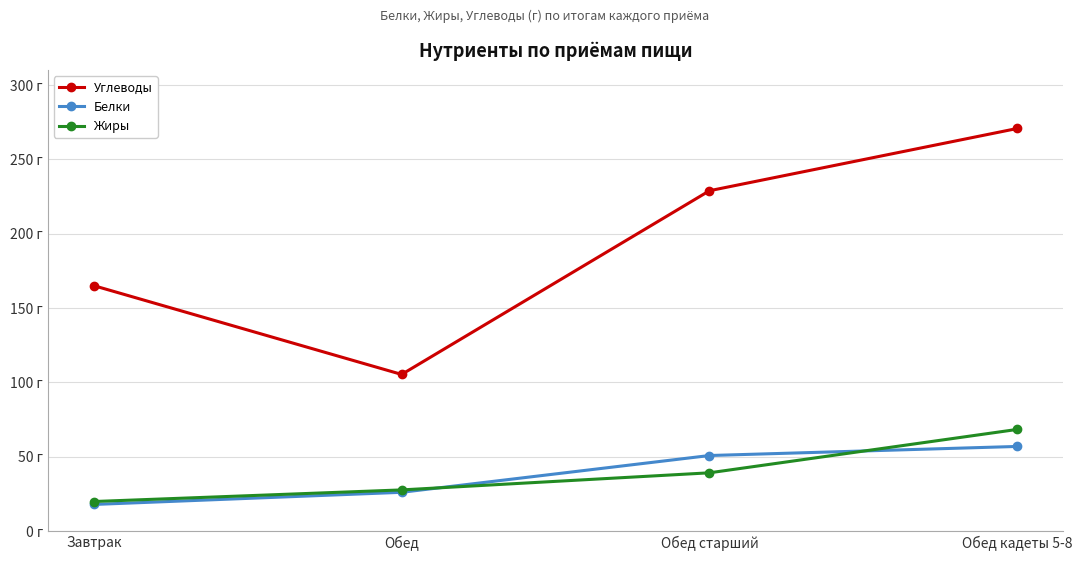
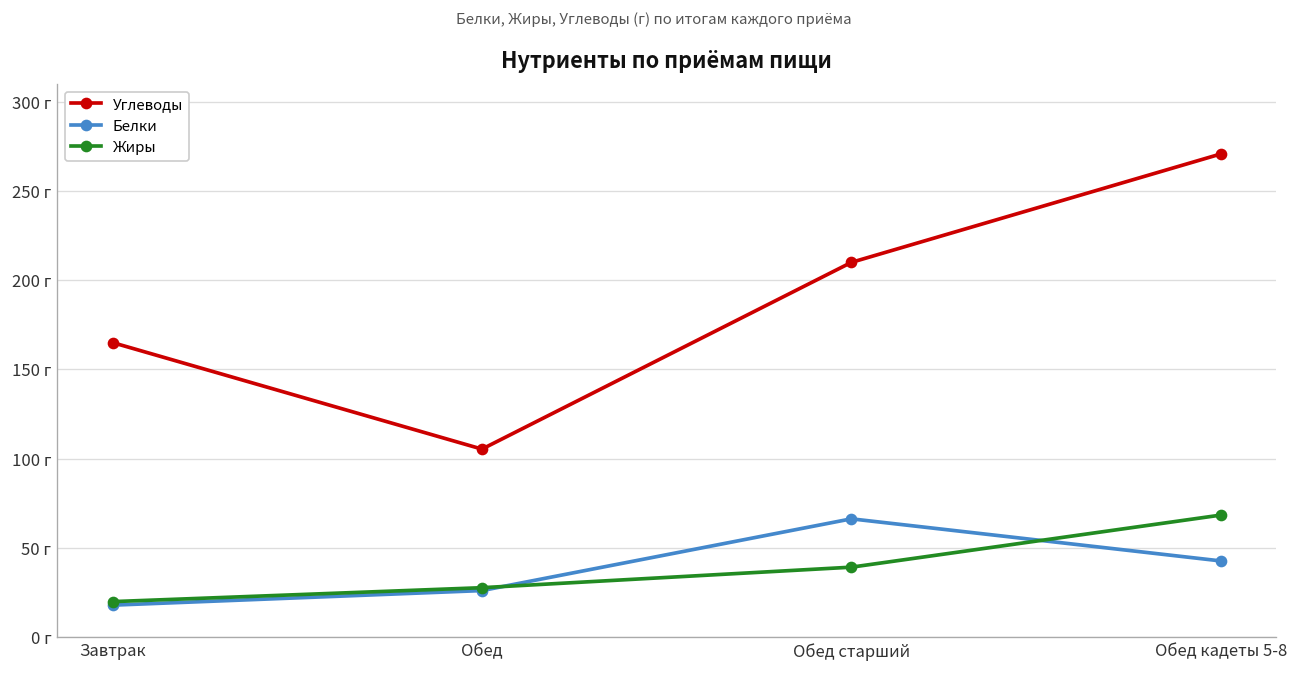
Углеводы, Обед старший: 229 г -> 210 г
Белки, Обед старший: 51 г -> 66 г
Белки, Обед кадеты 5-8: 57 г -> 43 г
